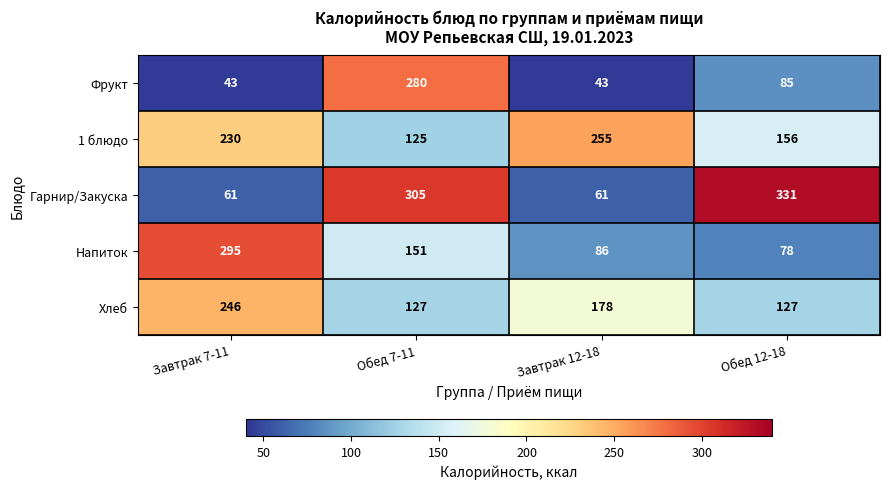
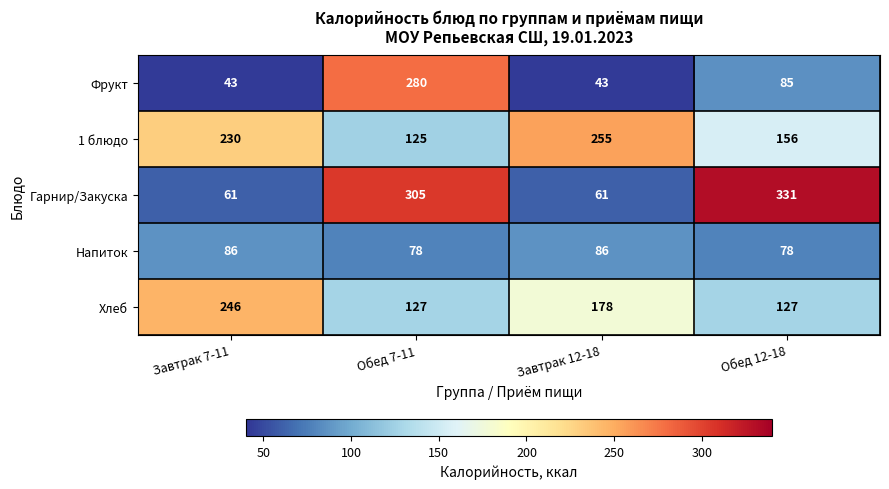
Напиток, Завтрак 7-11: 295 -> 86
Напиток, Обед 7-11: 151 -> 78
